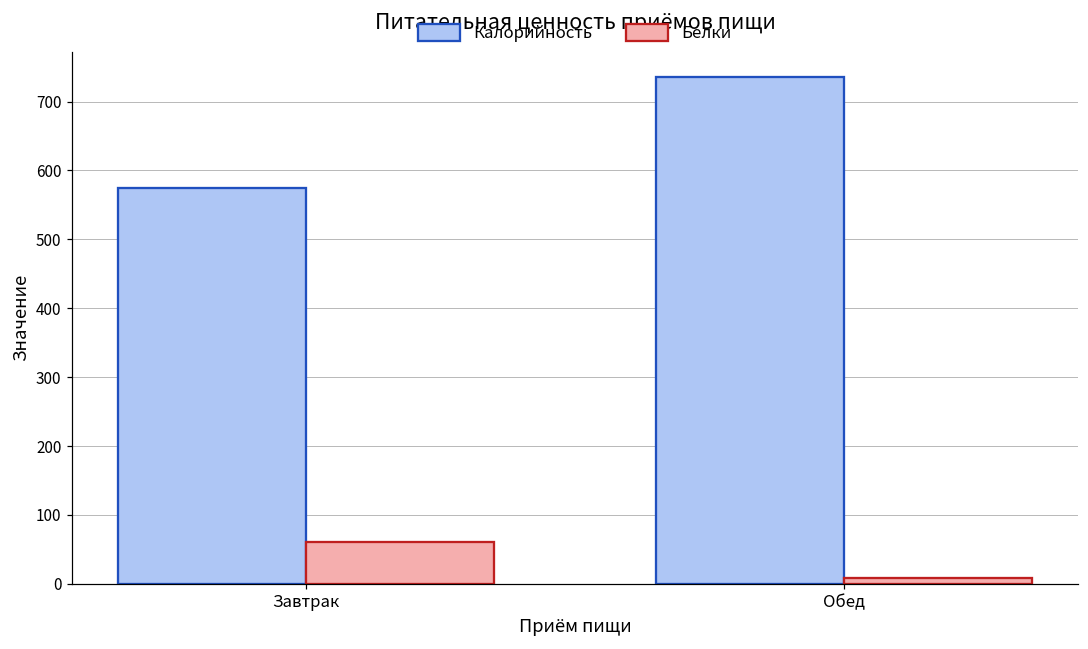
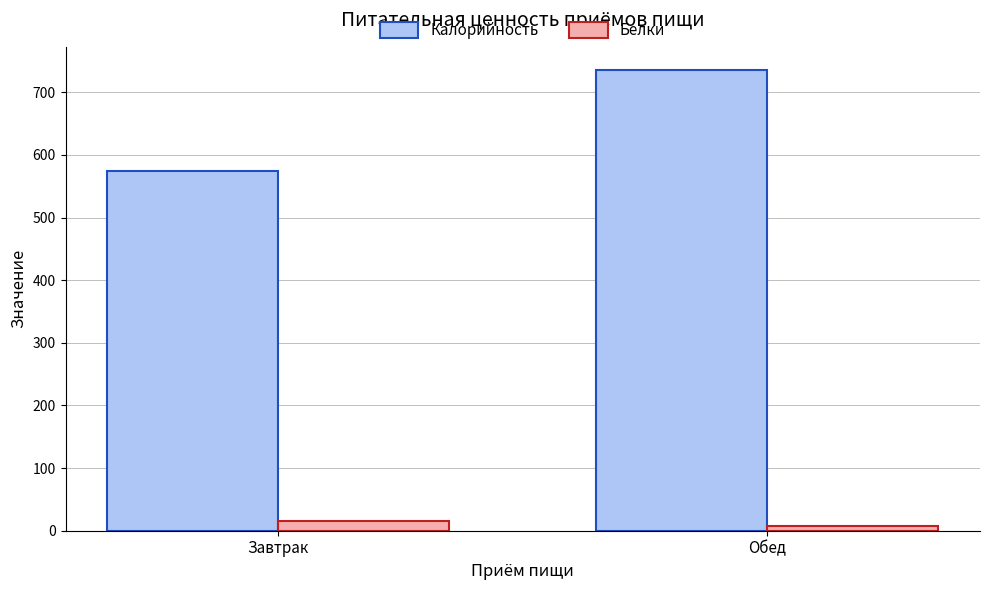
Белки, Завтрак: 60 -> 20
